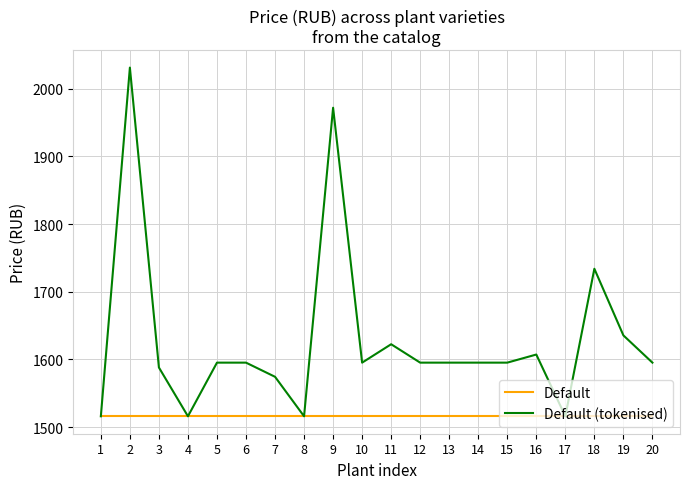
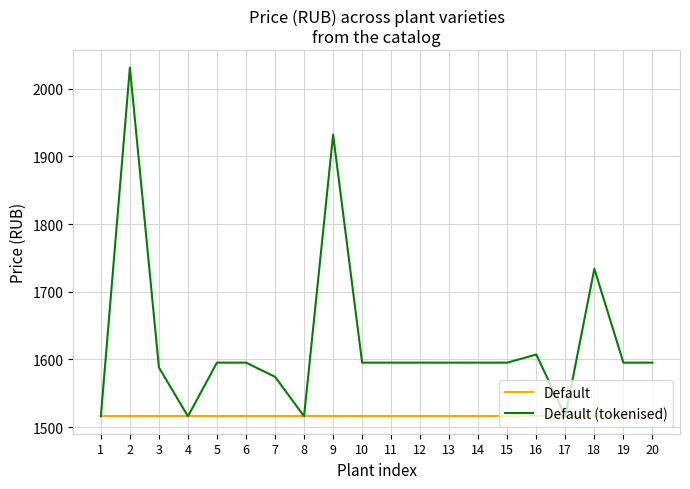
Default (tokenised), 9: 1970 -> 1930
Default (tokenised), 11: 1620 -> 1600
Default (tokenised), 19: 1640 -> 1600
